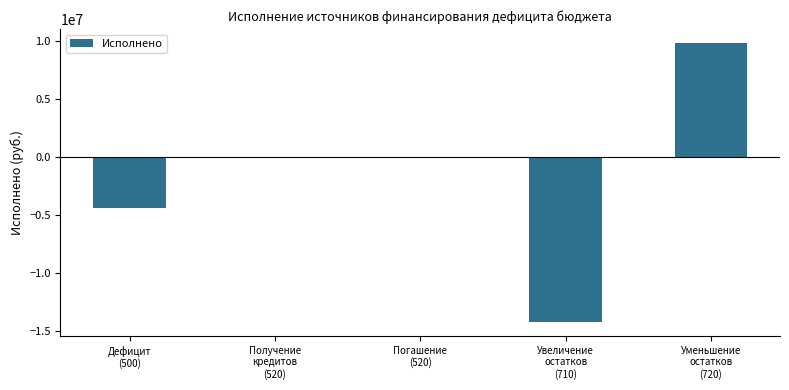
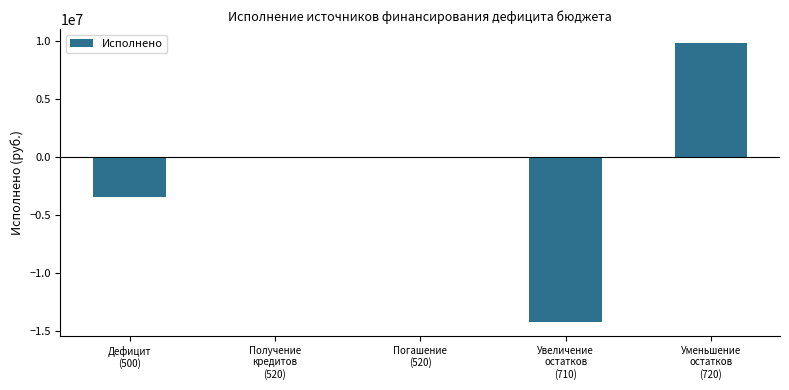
Дефицит (500): -4400000 -> -3500000
